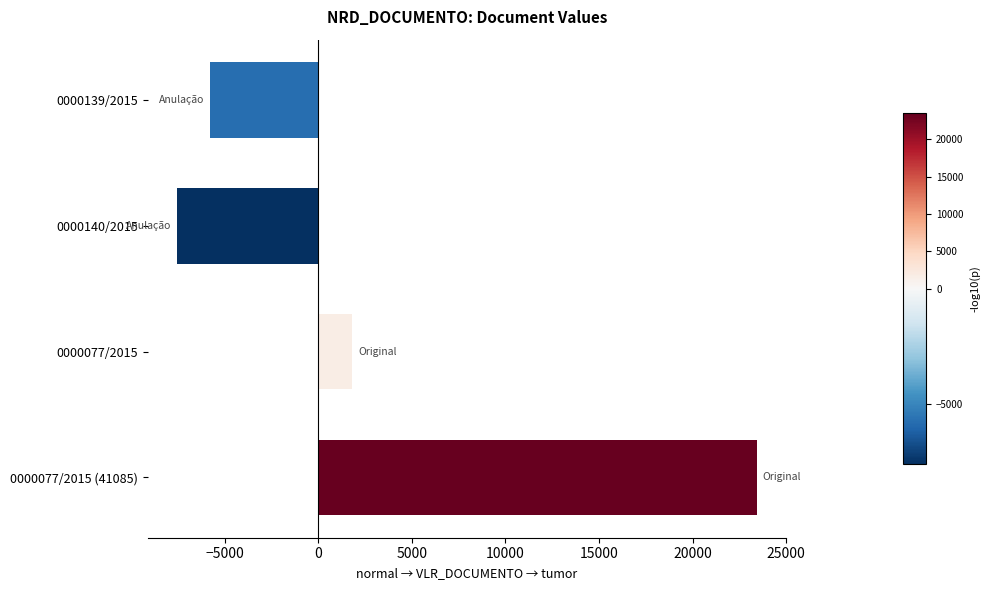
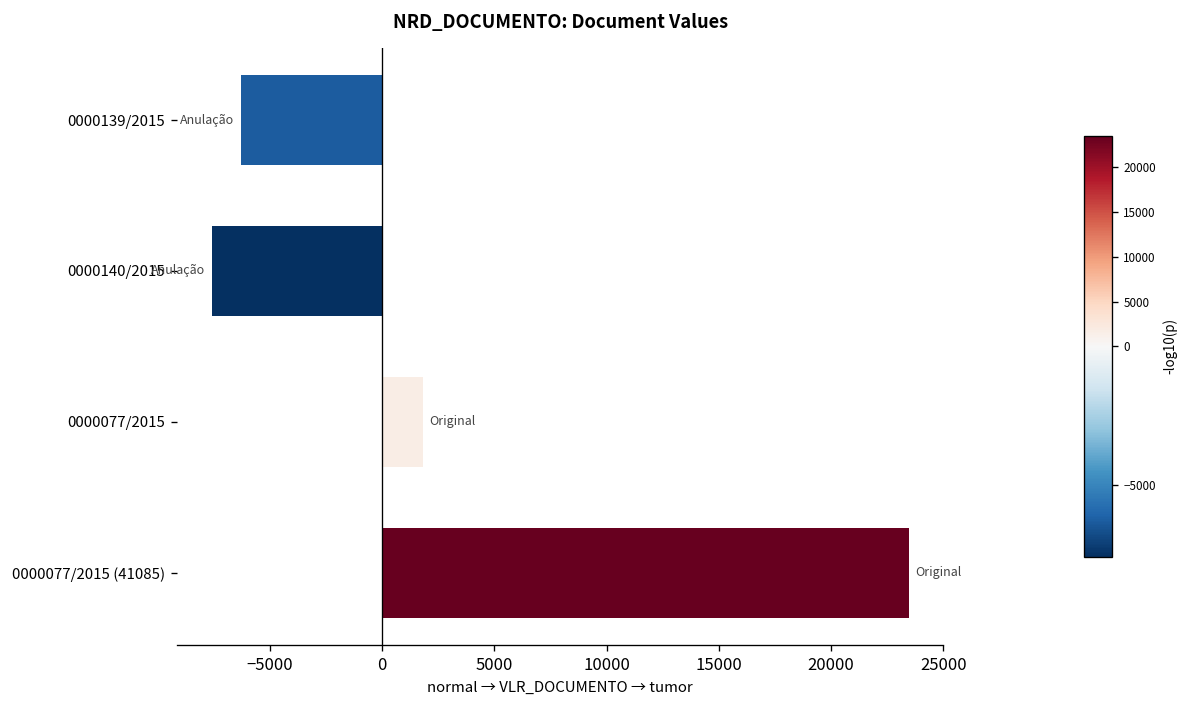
0000139/2015: -5800 -> -6300
